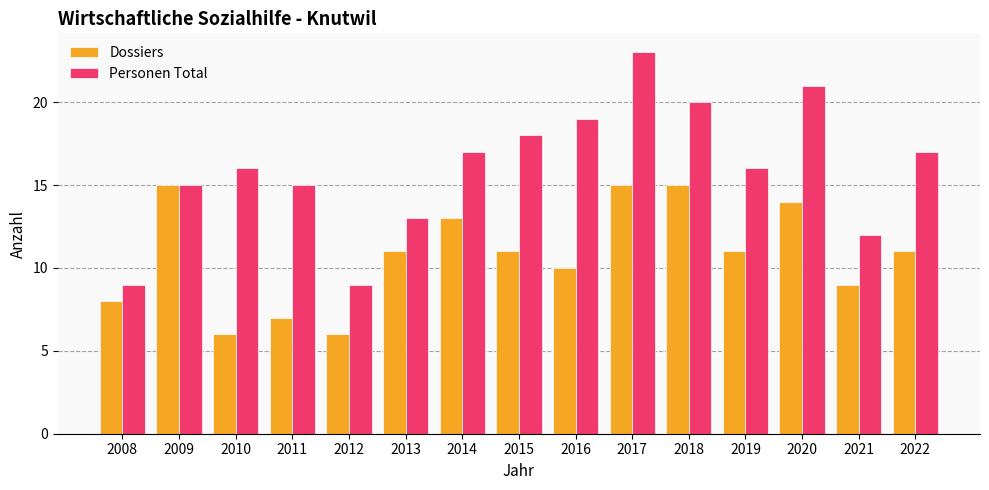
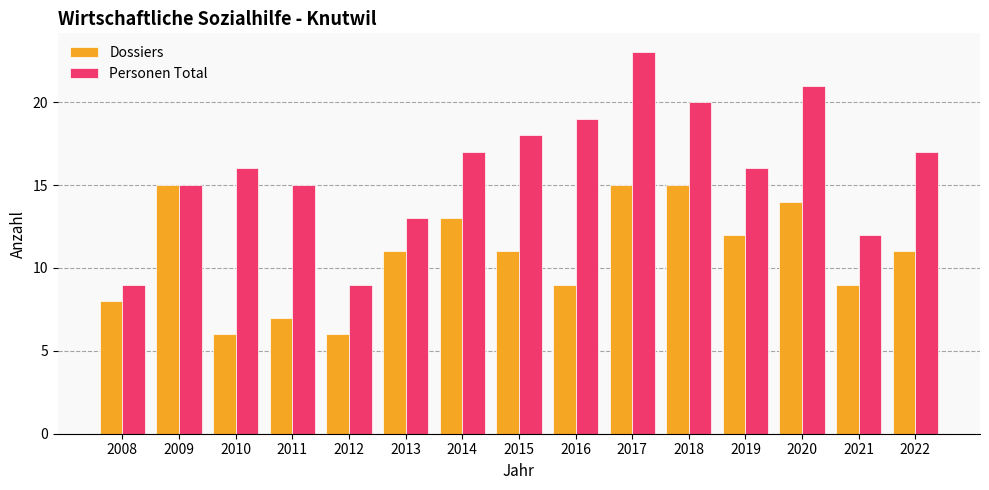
Dossiers, 2016: 10 -> 9
Dossiers, 2019: 11 -> 12
